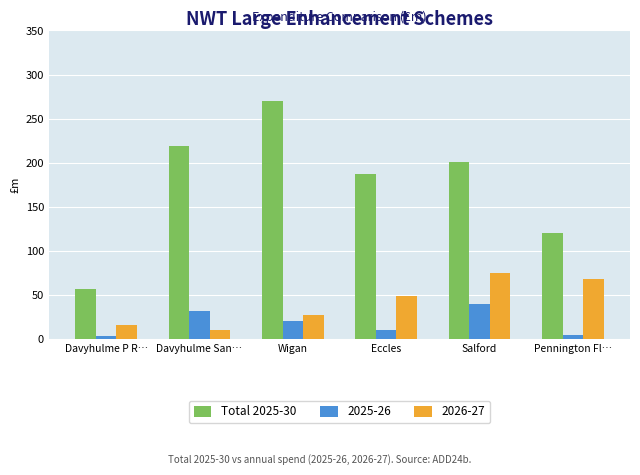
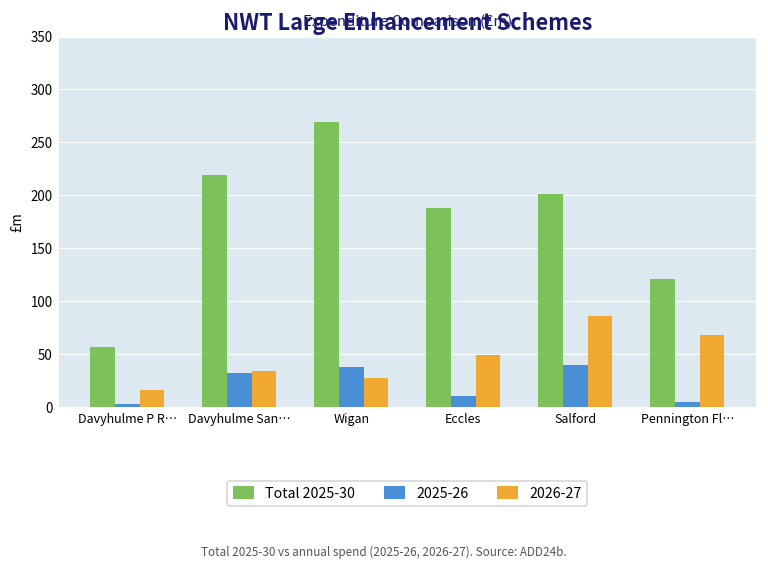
2026-27, Davyhulme San…: 10 -> 30
2025-26, Wigan: 20 -> 40
2026-27, Salford: 70 -> 90
